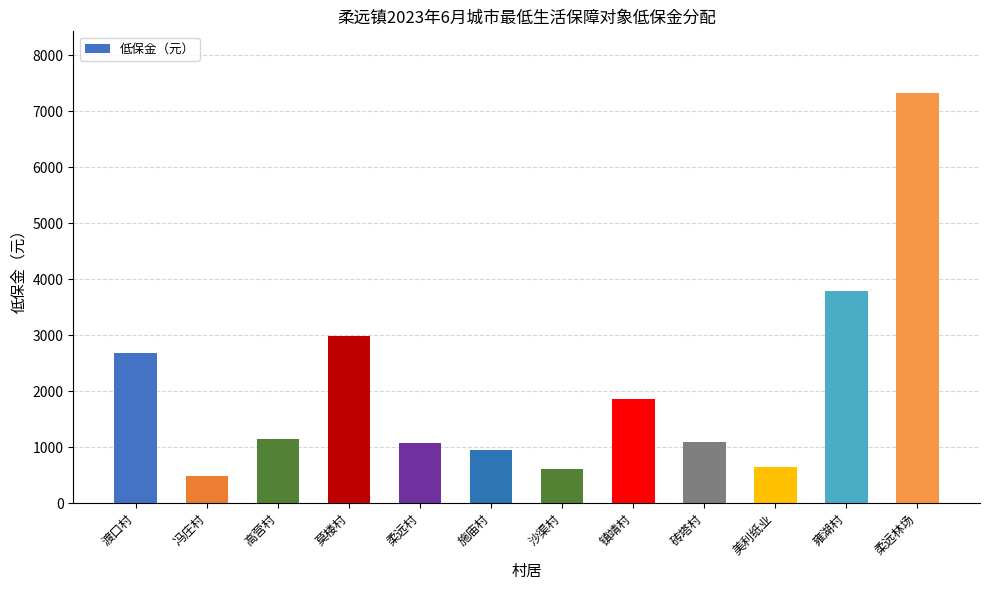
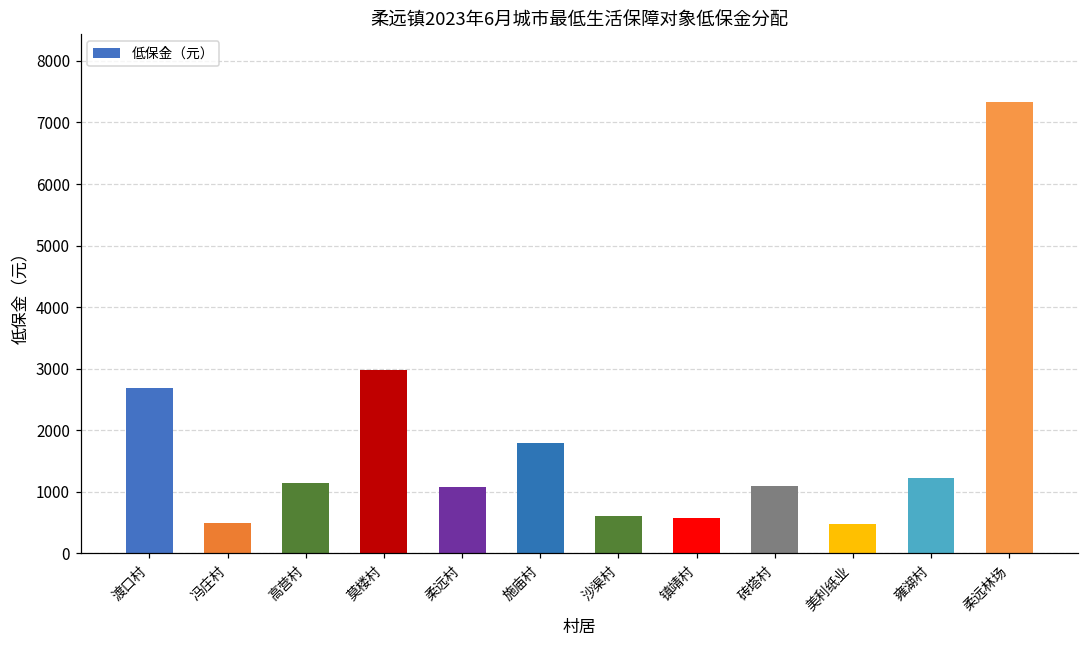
施庙村: 900 -> 1800
镇靖村: 1900 -> 600
美利纸业: 700 -> 500
雍湖村: 3800 -> 1200
